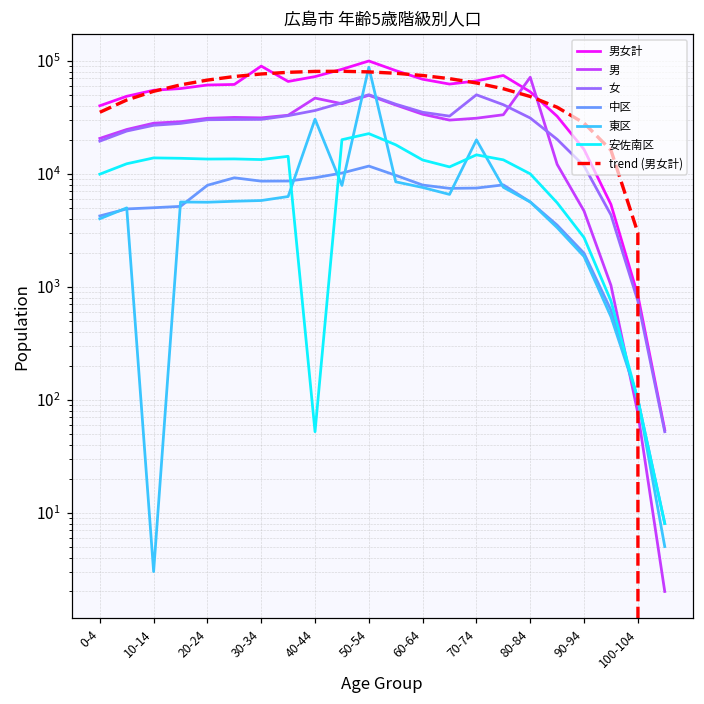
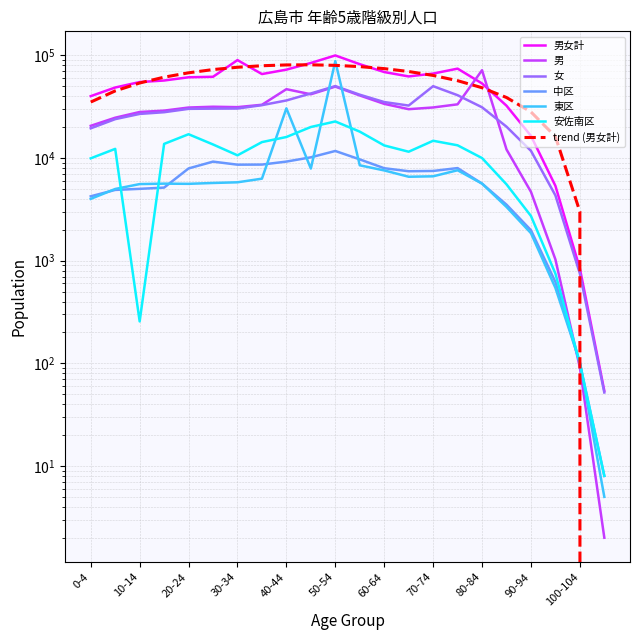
東区, 10-14: 3 -> 6000
安佐南区, 10-14: 14000 -> 260
安佐南区, 20-24: 14000 -> 17000
安佐南区, 30-34: 13000 -> 11000
安佐南区, 40-44: 50 -> 16000
東区, 70-74: 20000 -> 7000
男, 100-104: 80 -> 90
